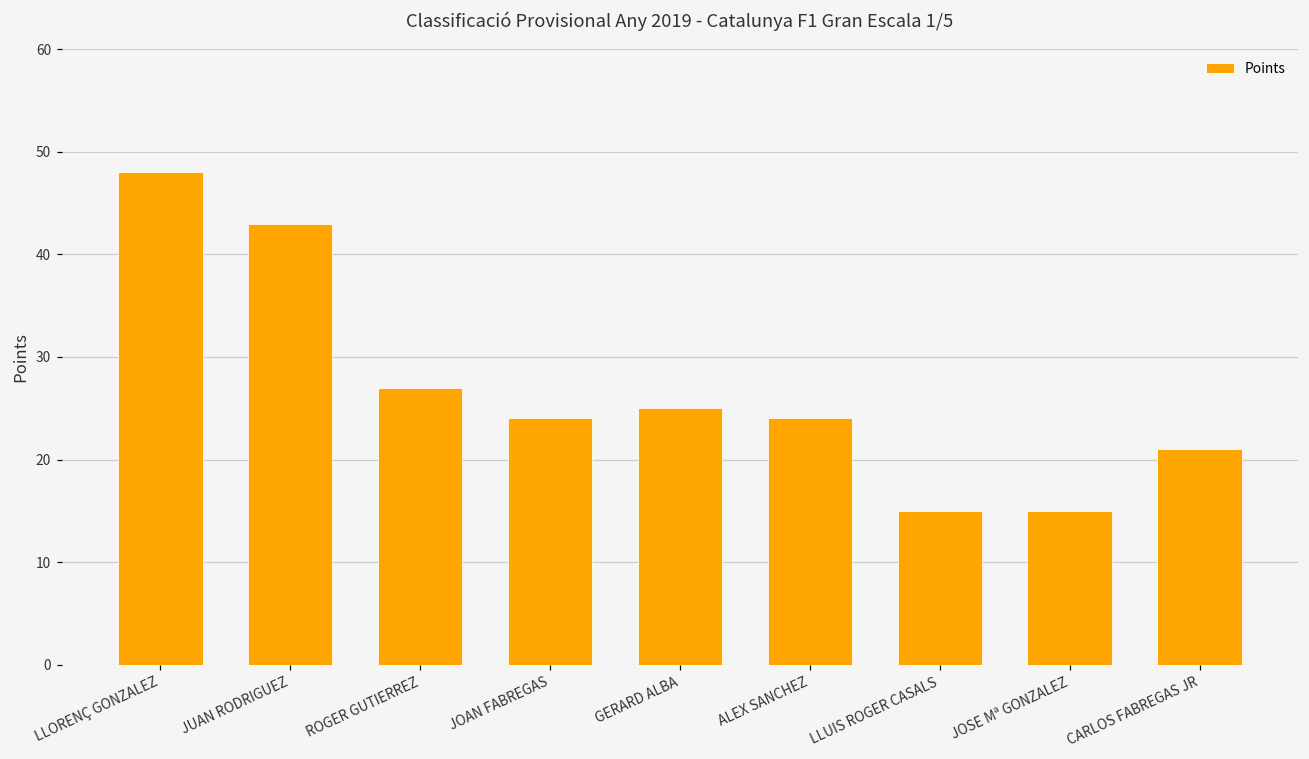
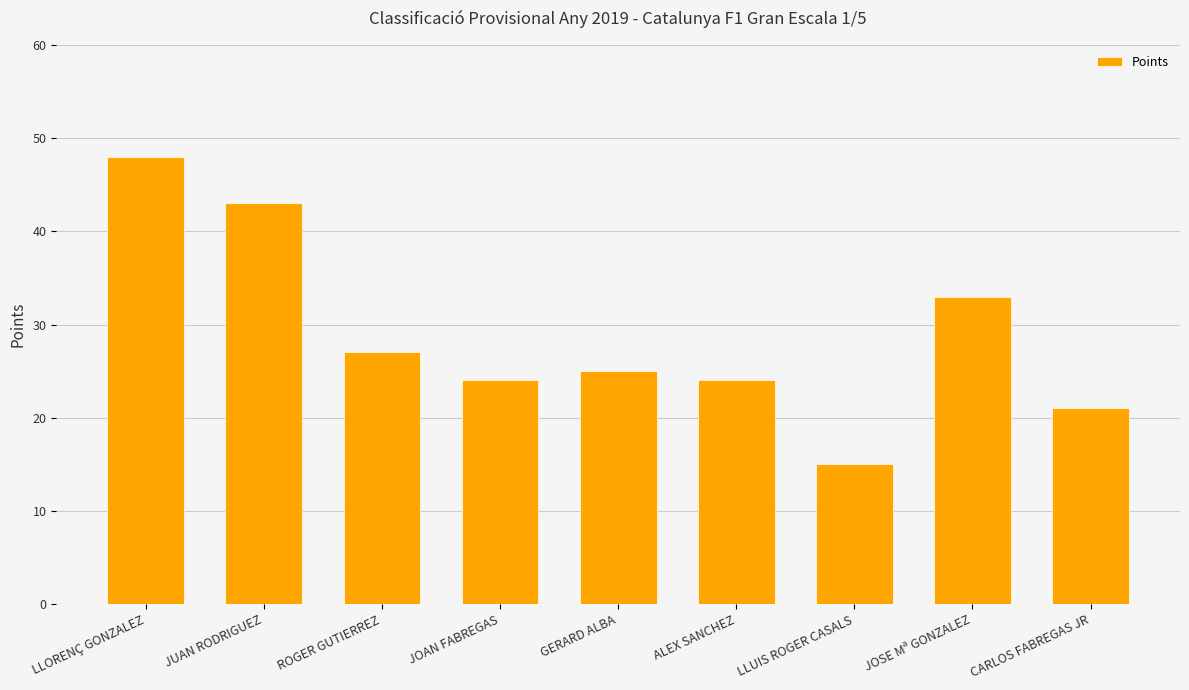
JOSE Mª GONZALEZ: 15 -> 33
